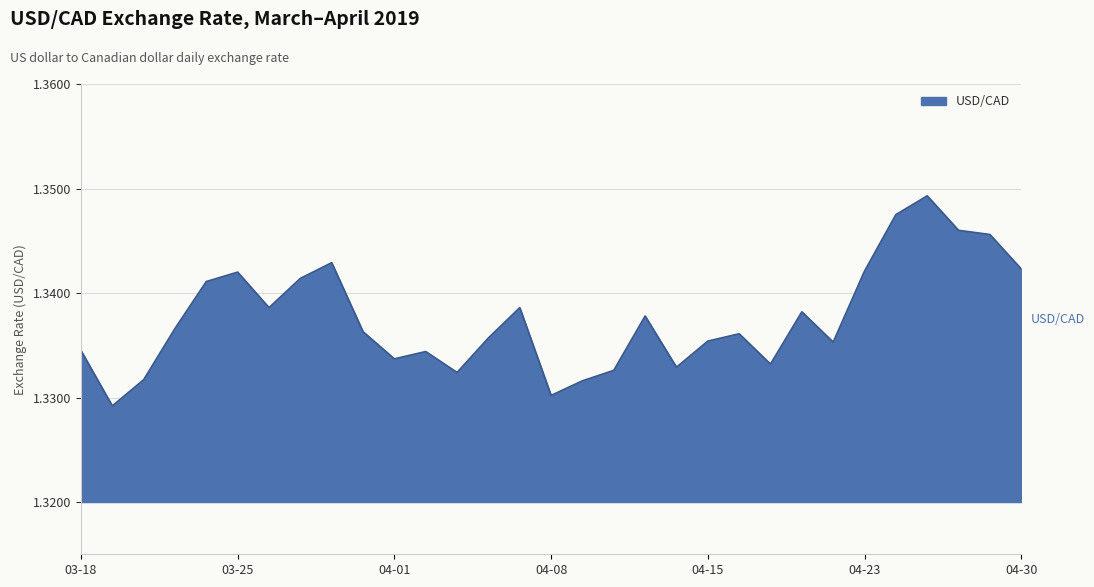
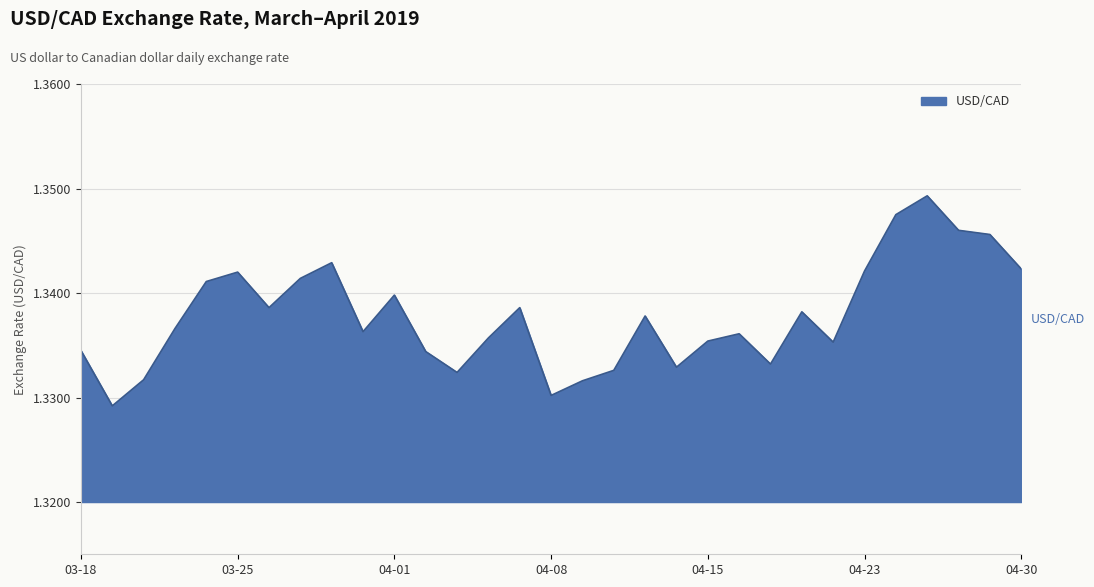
04-01: 1.3337 -> 1.3398
